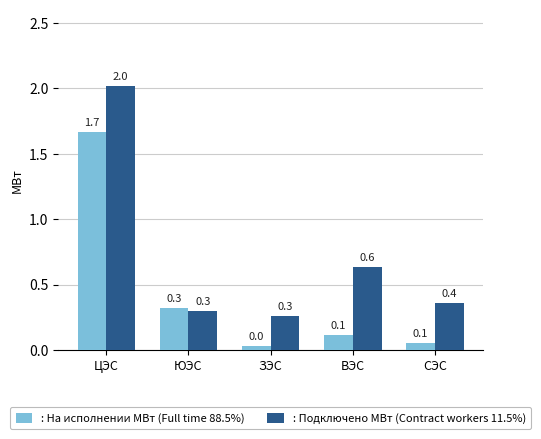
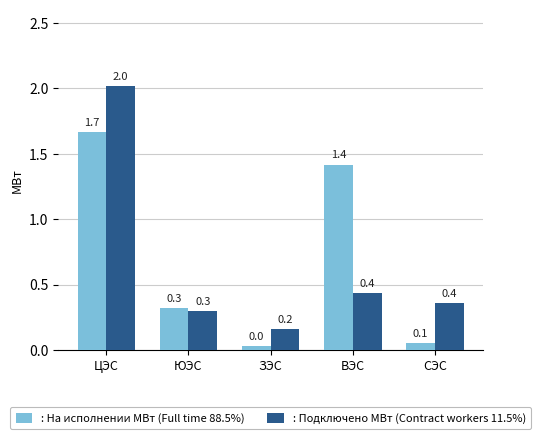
: Подключено МВт (Contract workers 11.5%), ЗЭС: 0.3 -> 0.2
: На исполнении МВт (Full time 88.5%), ВЭС: 0.1 -> 1.4
: Подключено МВт (Contract workers 11.5%), ВЭС: 0.6 -> 0.4
